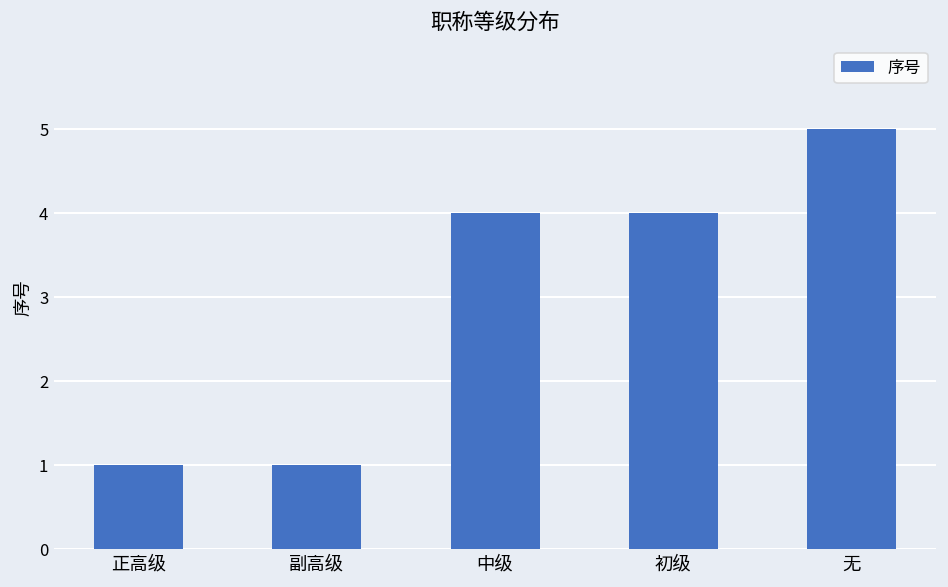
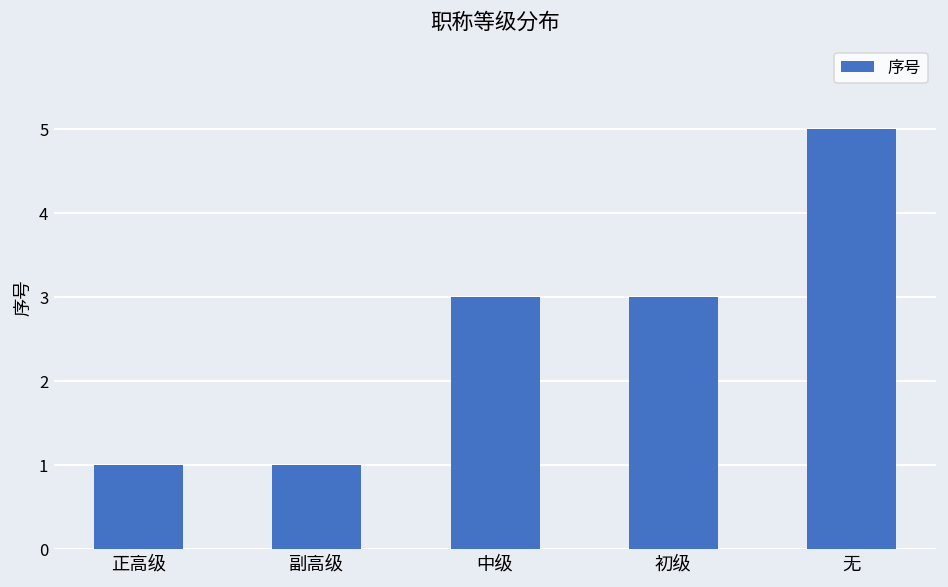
中级: 4 -> 3
初级: 4 -> 3
